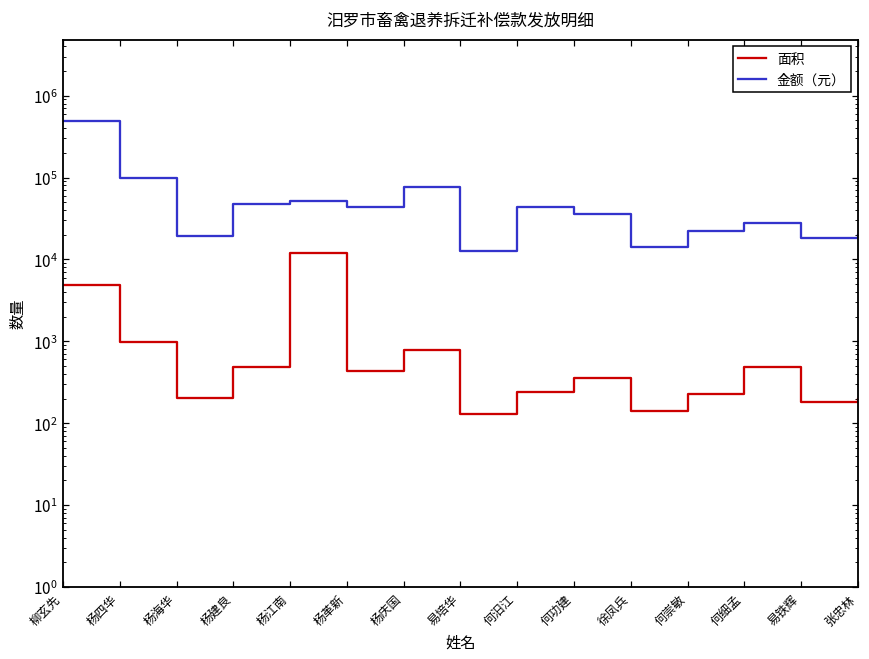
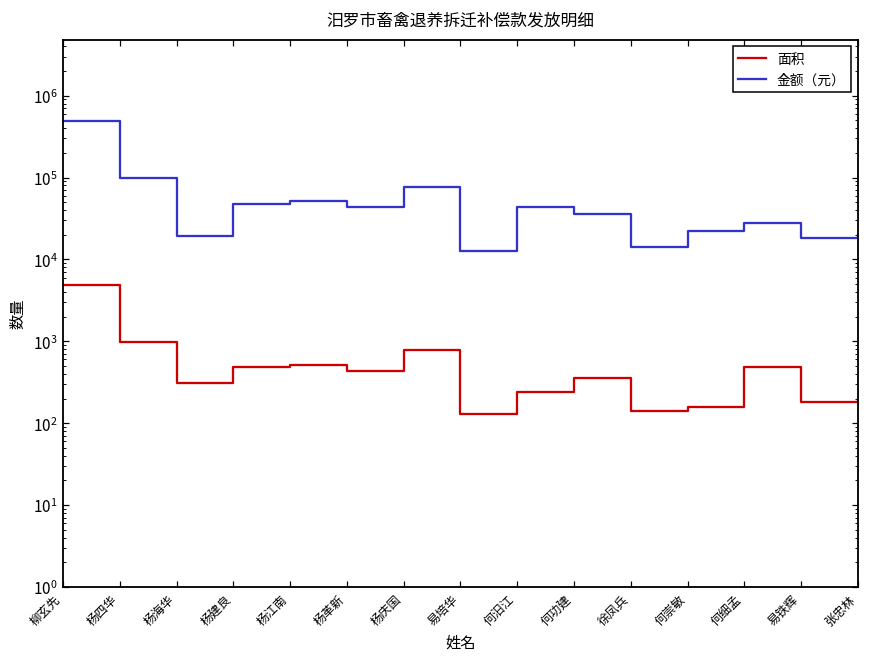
面积, 杨海华: 200 -> 310
面积, 杨江南: 12000 -> 500
面积, 何崇敏: 220 -> 160
